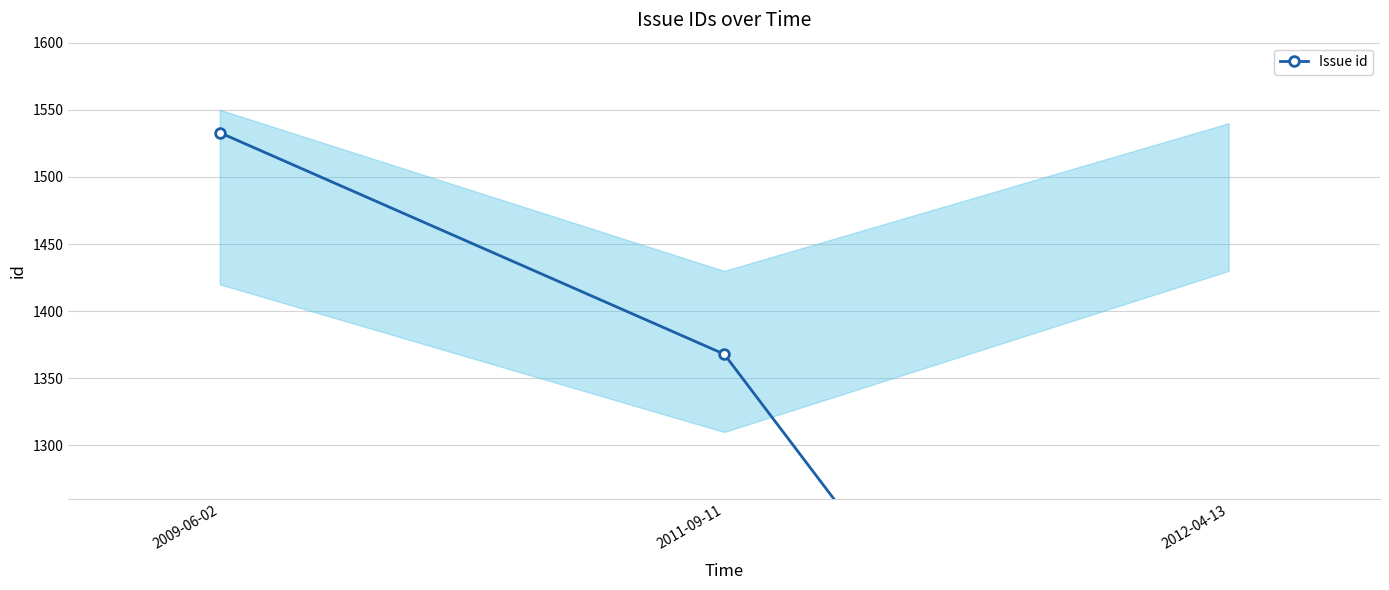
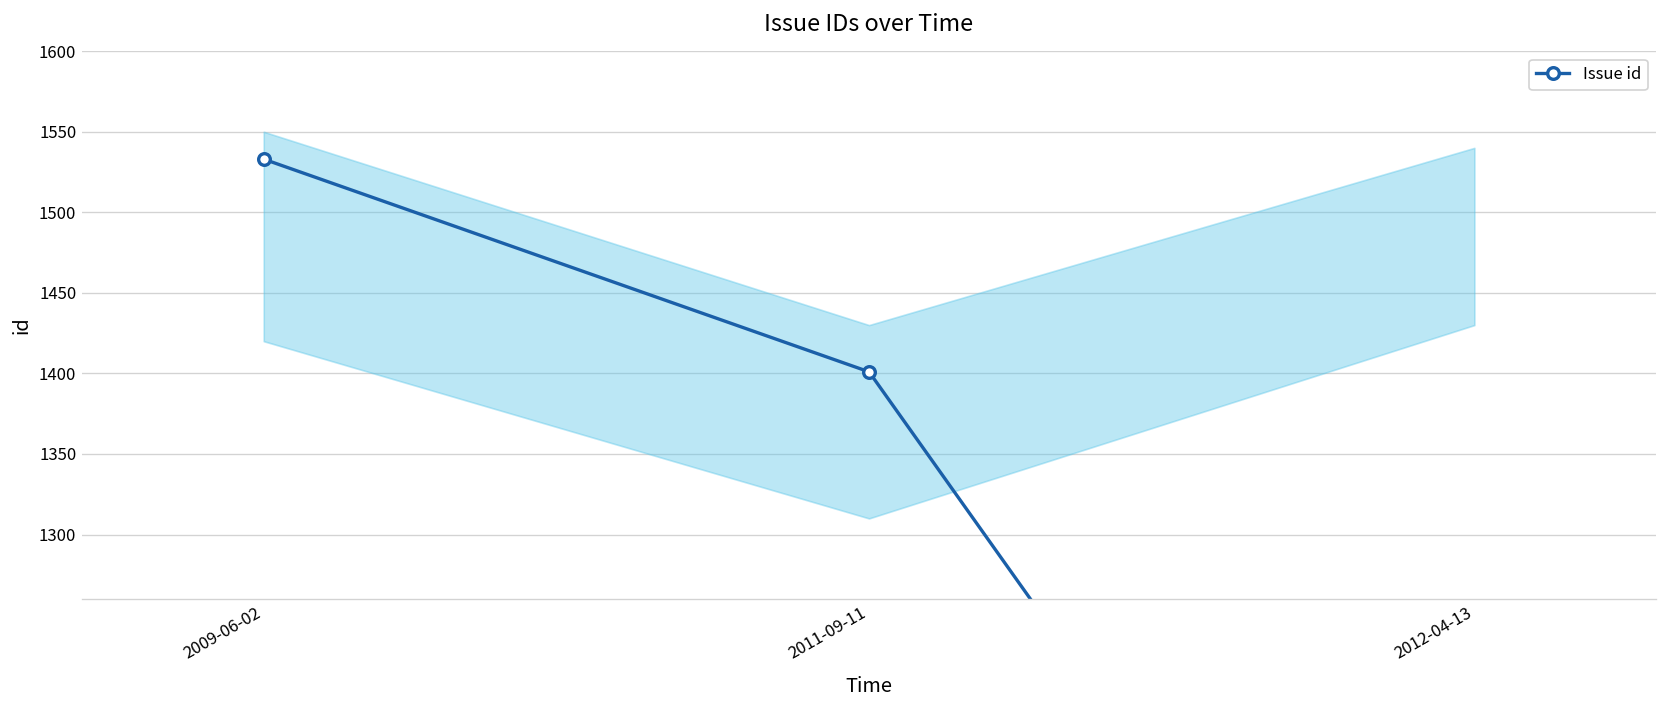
Issue id, 2011-09-11: 1368 -> 1401
